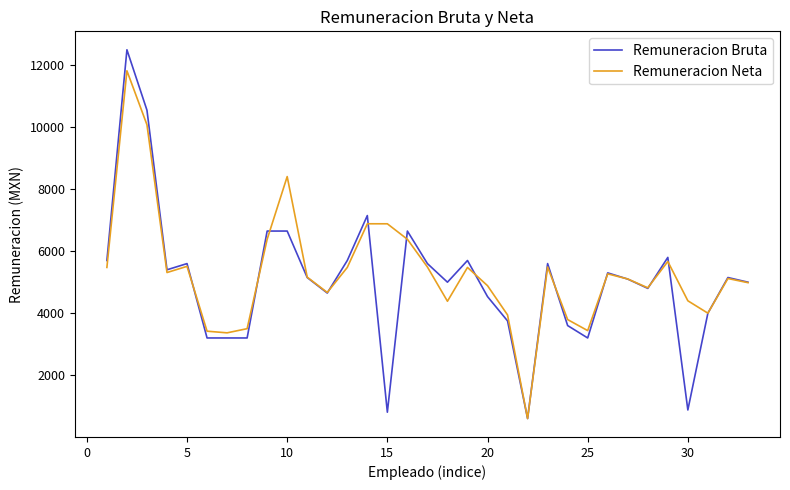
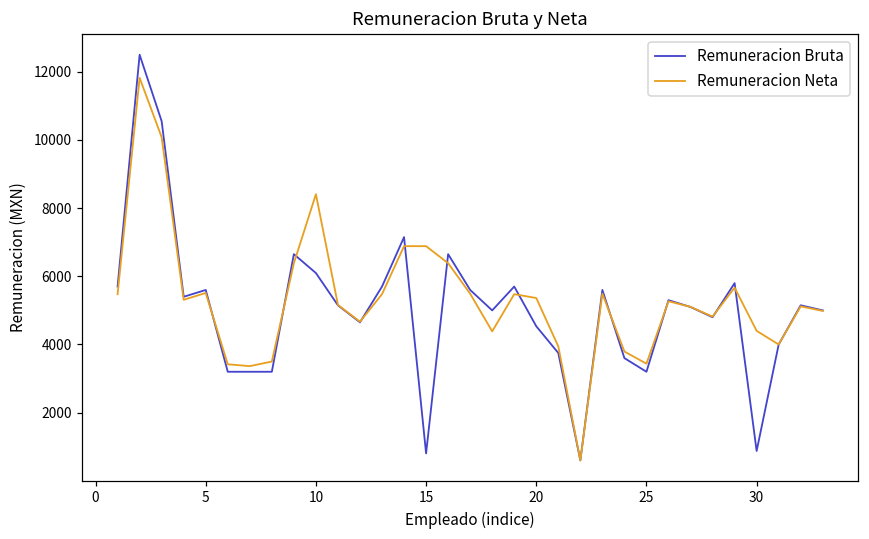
Remuneracion Bruta, 10: 6700 -> 6100
Remuneracion Neta, 20: 4900 -> 5400
